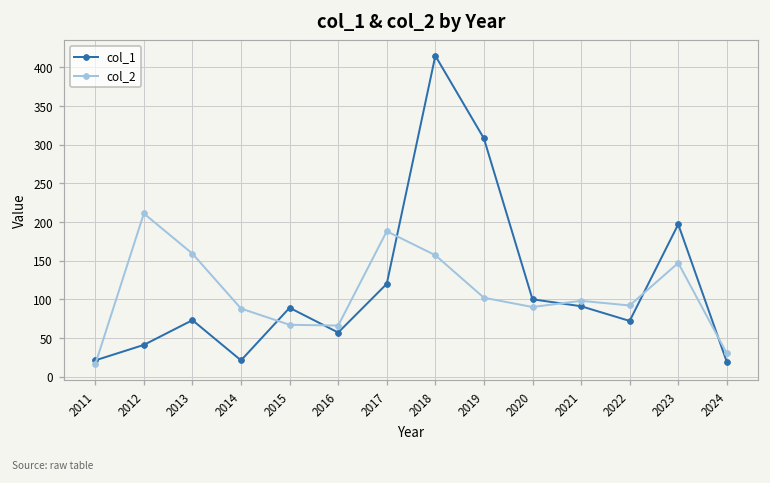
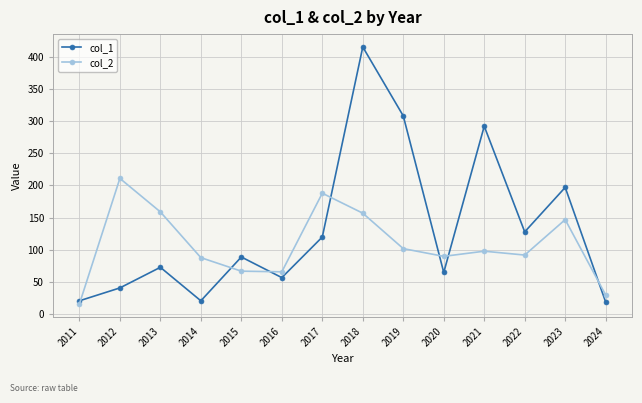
col_1, 2020: 100 -> 70
col_1, 2021: 90 -> 290
col_1, 2022: 70 -> 130
